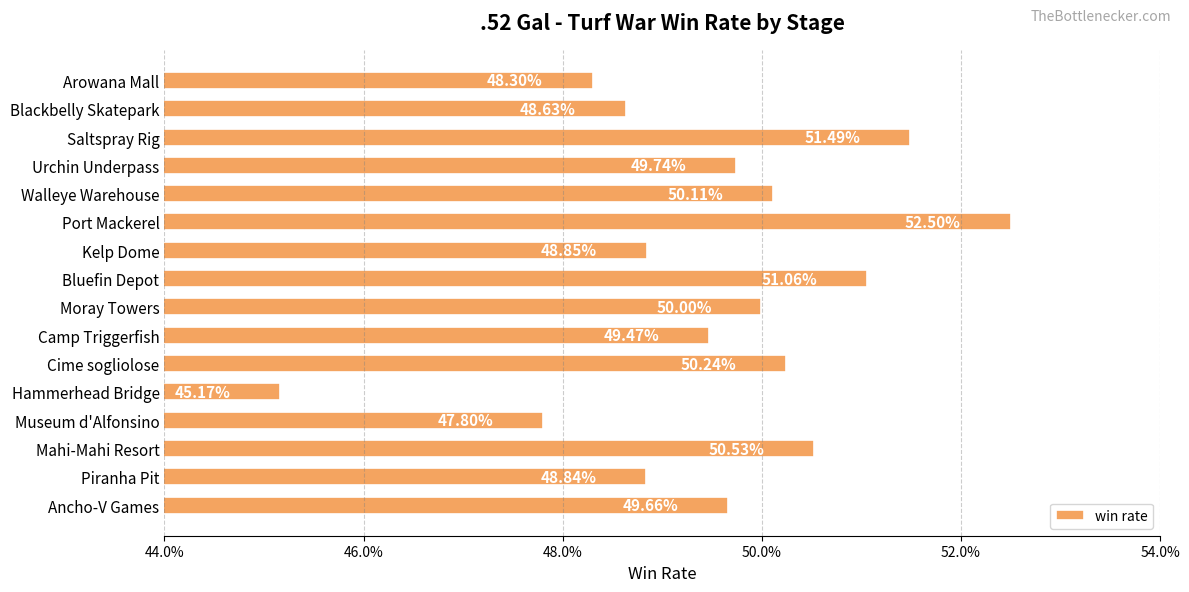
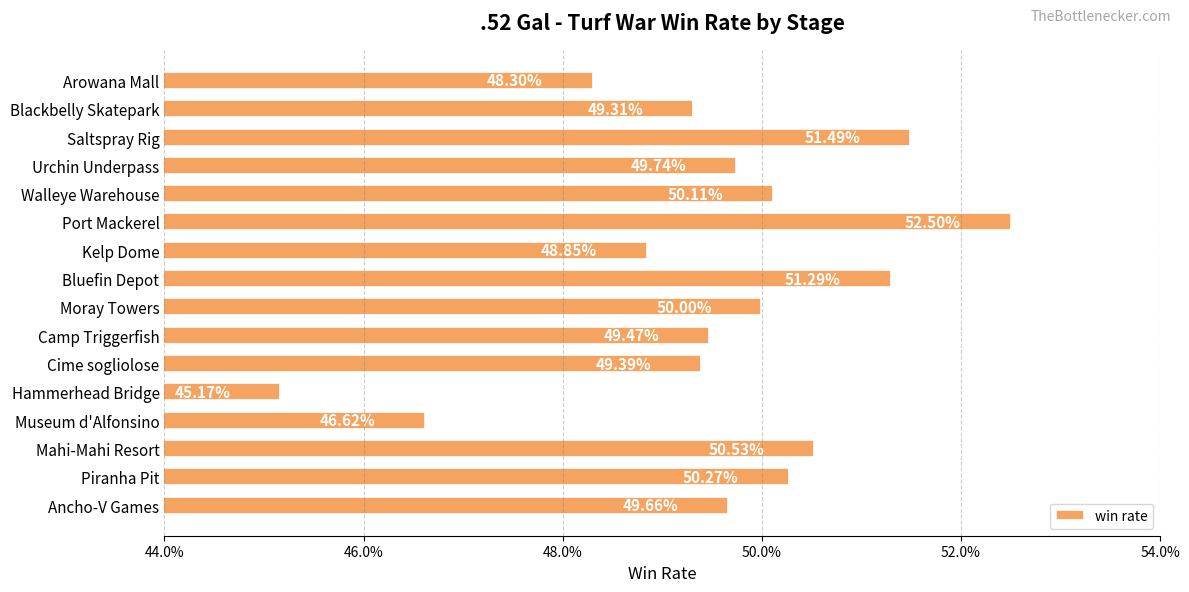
Blackbelly Skatepark: 48.63% -> 49.31%
Bluefin Depot: 51.06% -> 51.29%
Cime sogliolose: 50.24% -> 49.39%
Museum d'Alfonsino: 47.80% -> 46.62%
Piranha Pit: 48.84% -> 50.27%
